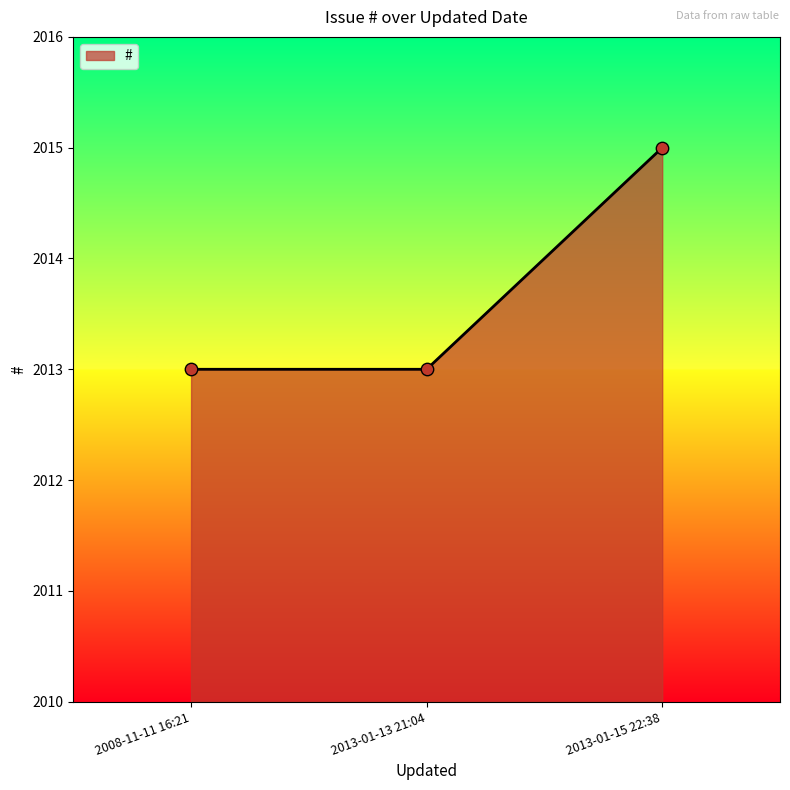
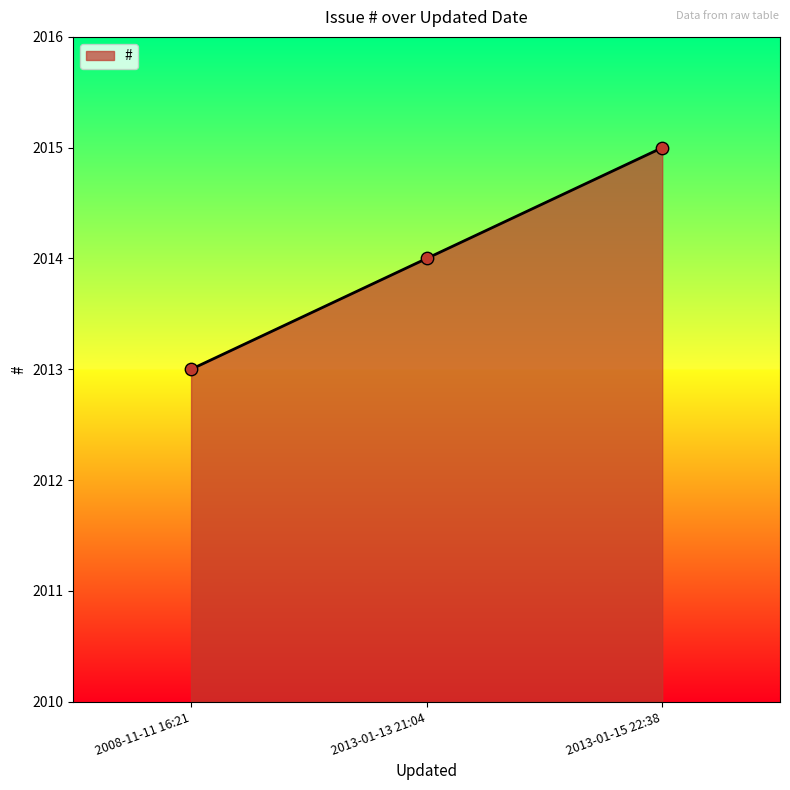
2013-01-13 21:04: 2013 -> 2014
